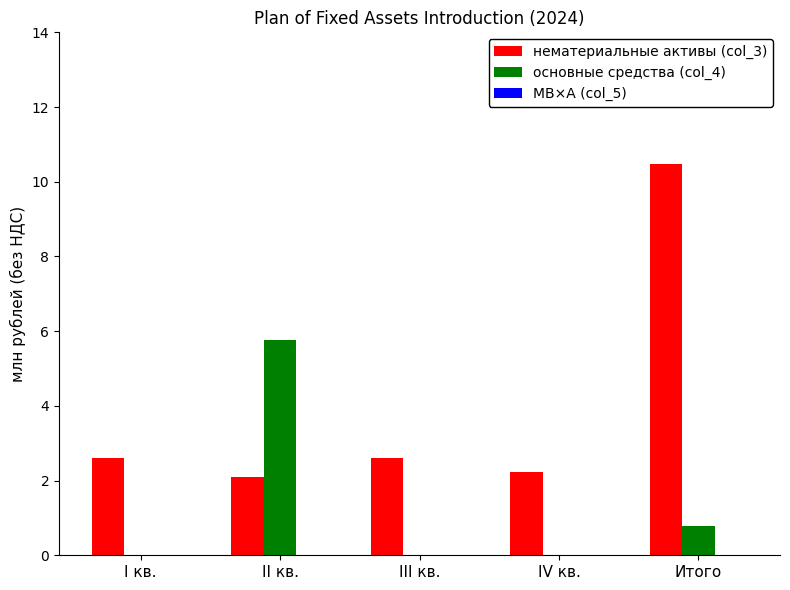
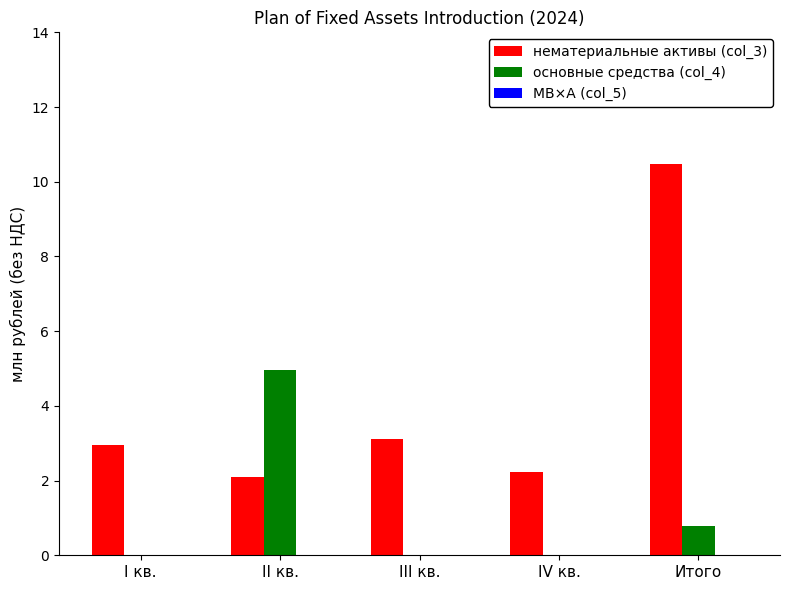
нематериальные активы (col_3), I кв.: 2.6 -> 3.0
основные средства (col_4), II кв.: 5.8 -> 5.0
нематериальные активы (col_3), III кв.: 2.6 -> 3.1
